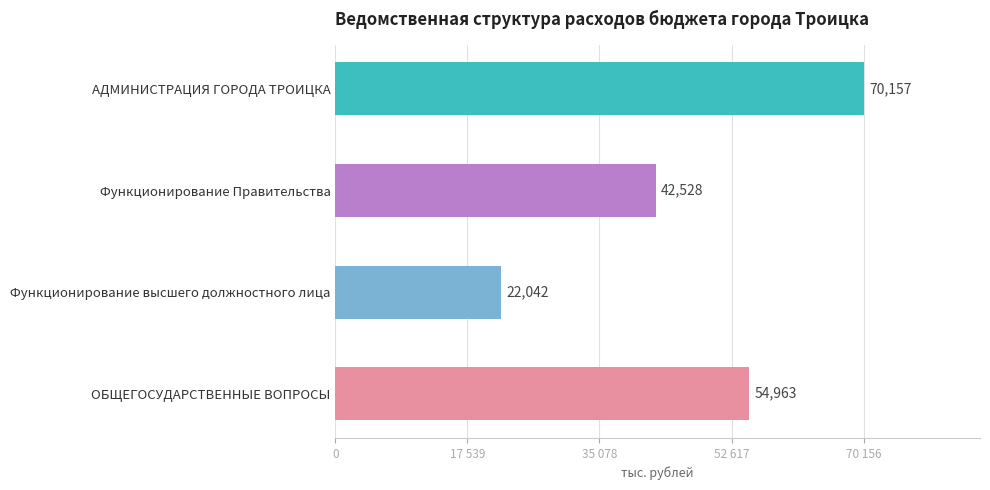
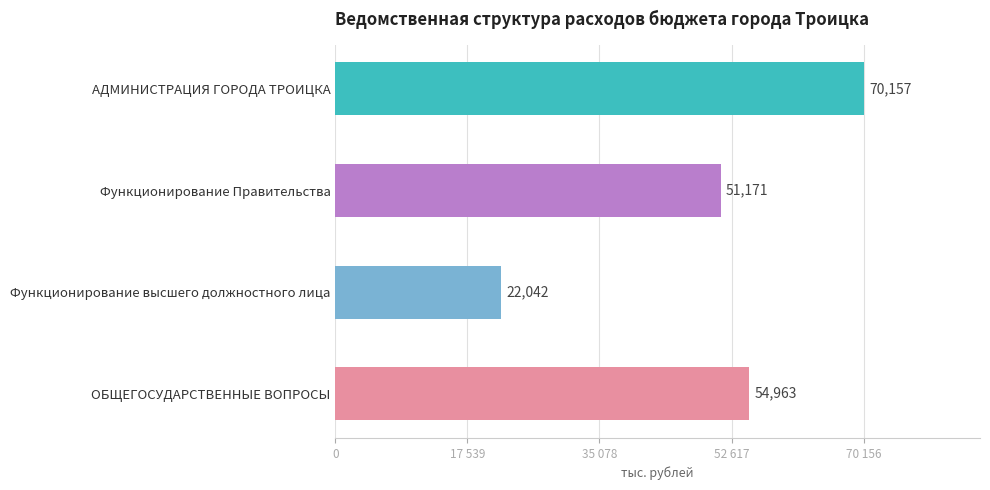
Функционирование Правительства: 42,528 -> 51,171
